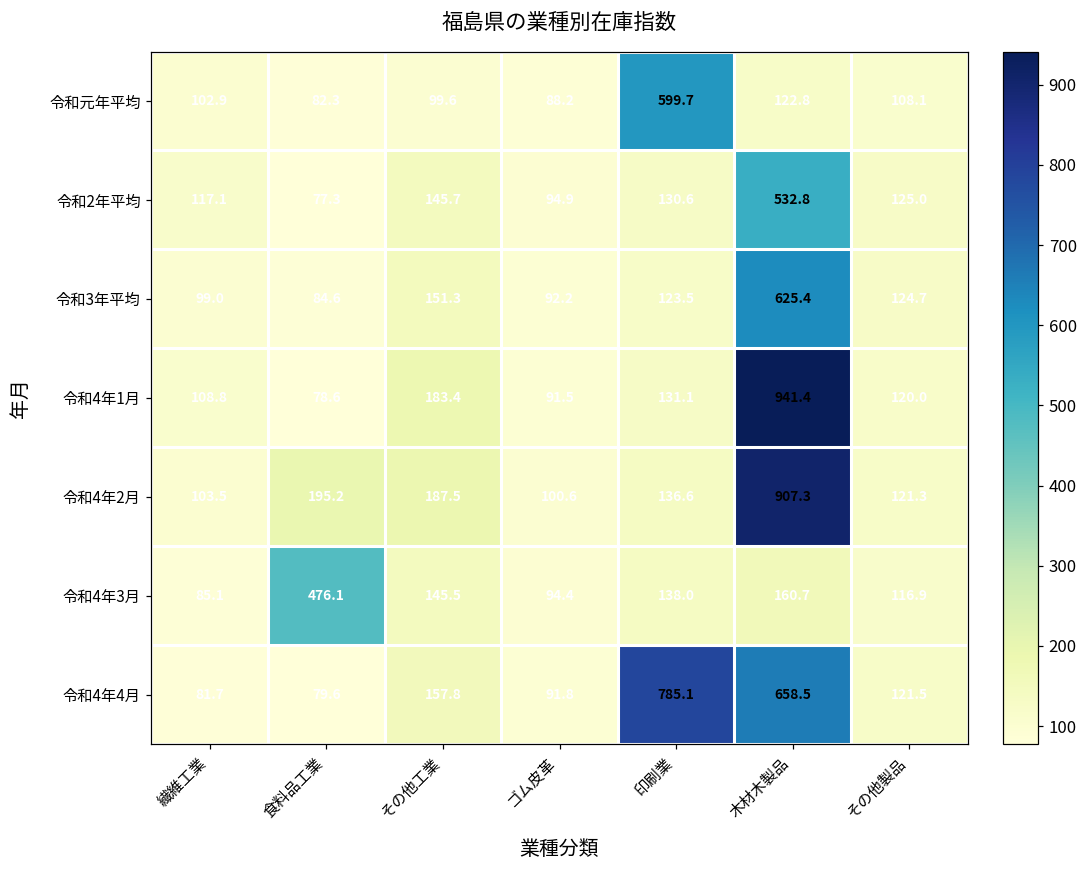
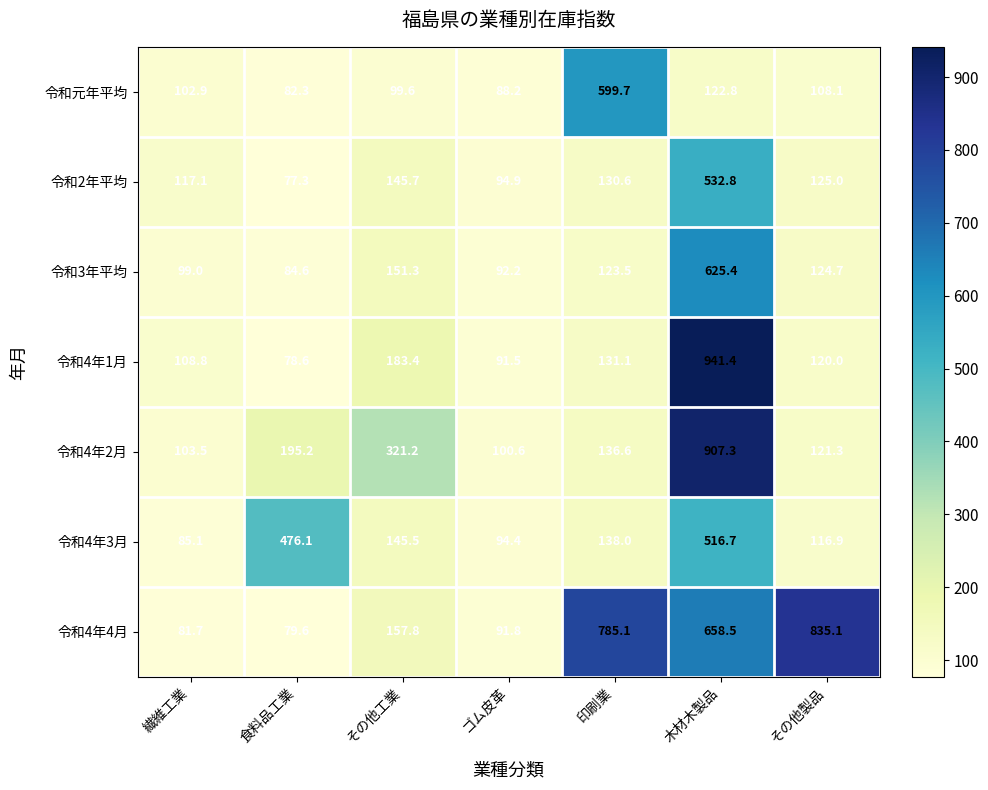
令和4年2月, その他工業: 187.5 -> 321.2
令和4年3月, 木材木製品: 160.7 -> 516.7
令和4年4月, その他製品: 121.5 -> 835.1
